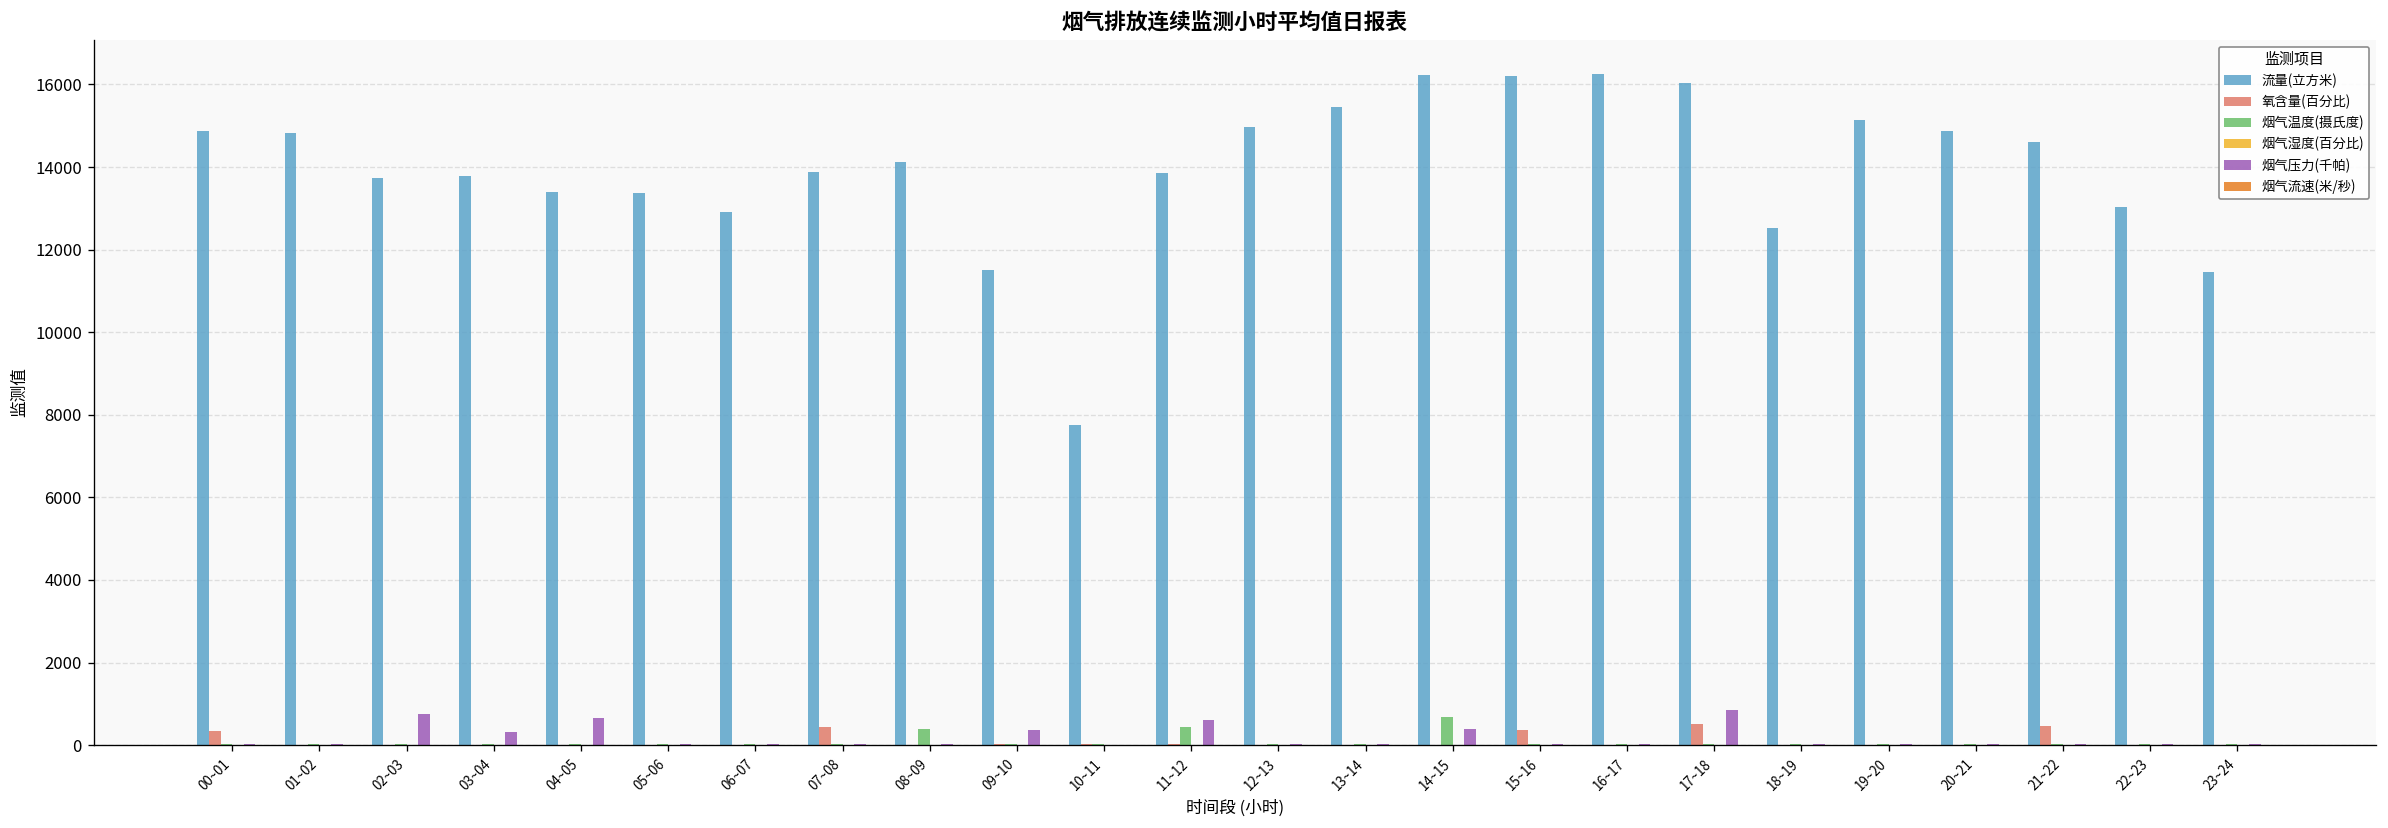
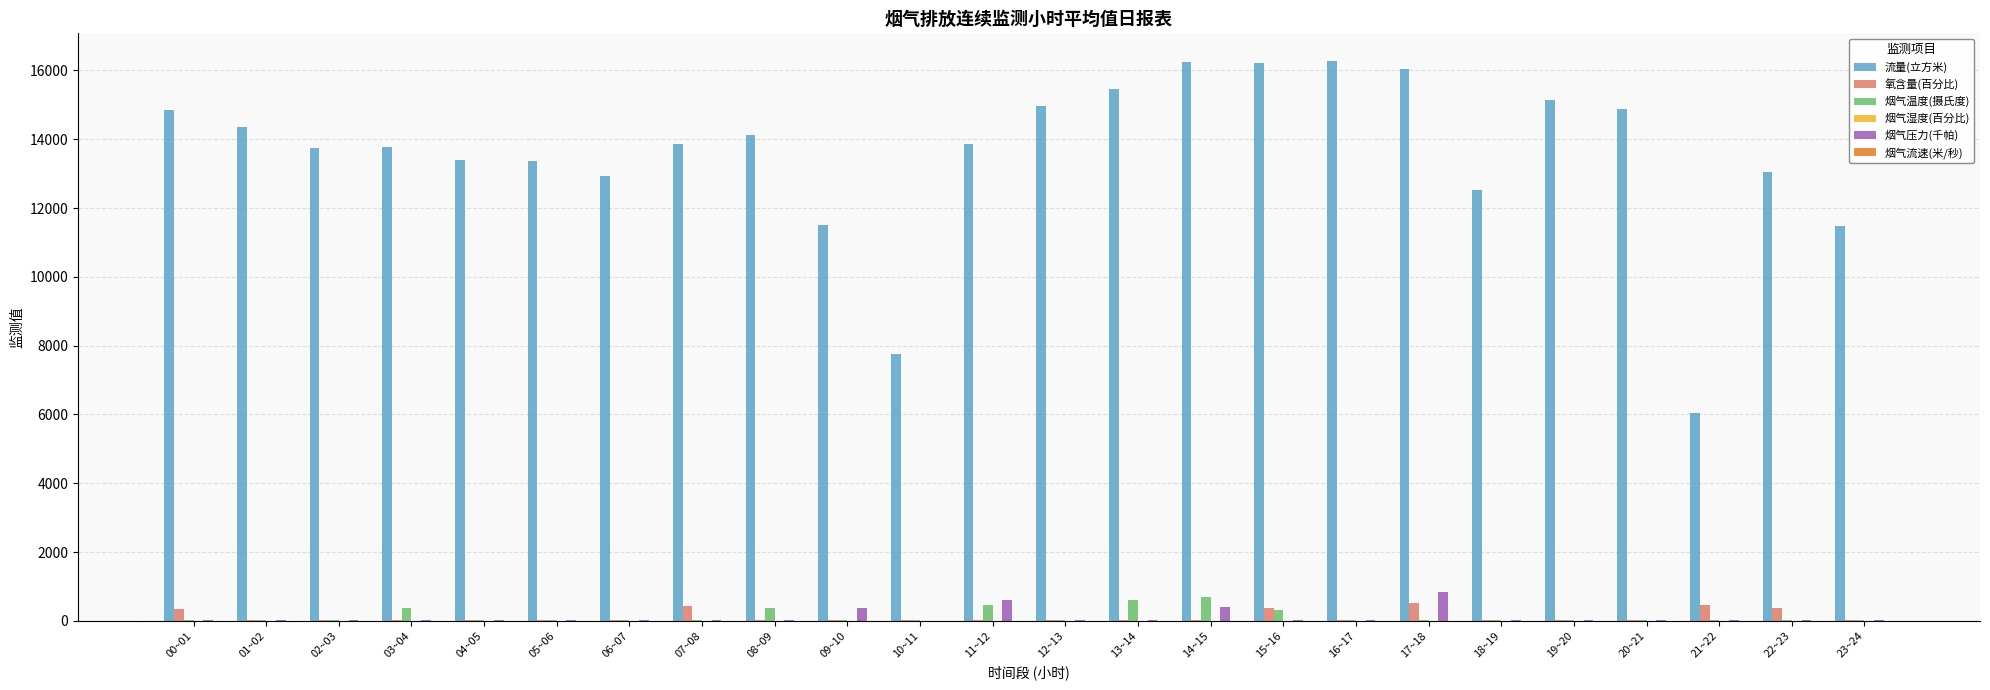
流量(立方米), 01~02: 14800 -> 14400
烟气压力(千帕), 02~03: 800 -> 0
烟气温度(摄氏度), 03~04: 0 -> 400
烟气压力(千帕), 03~04: 300 -> 0
烟气压力(千帕), 04~05: 700 -> 0
烟气温度(摄氏度), 13~14: 0 -> 600
烟气温度(摄氏度), 15~16: 0 -> 300
流量(立方米), 21~22: 14600 -> 6000
氧含量(百分比), 22~23: 0 -> 400
